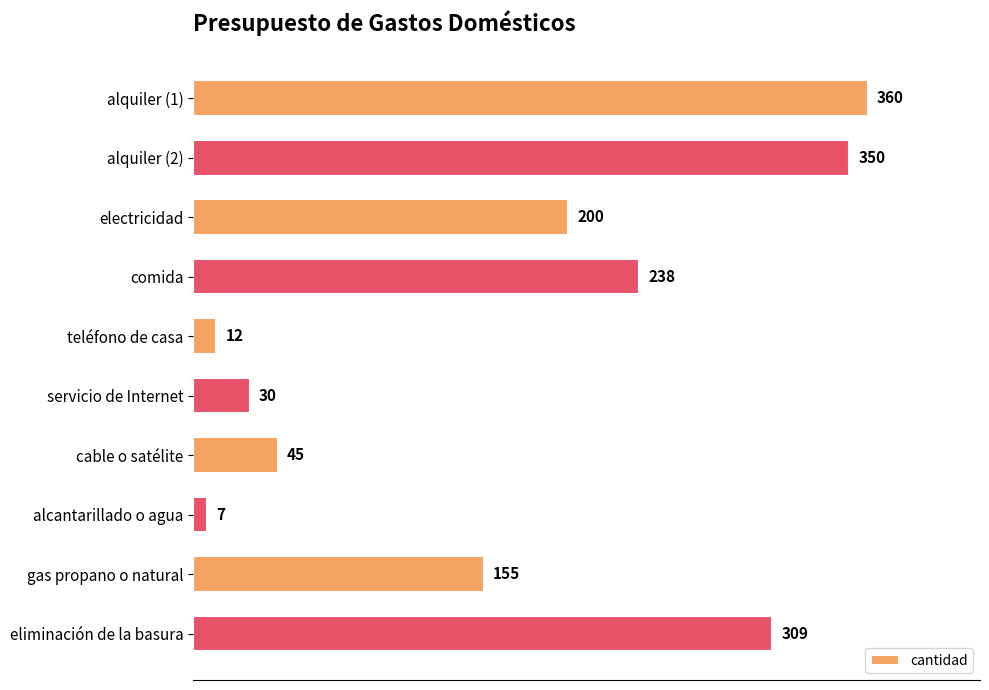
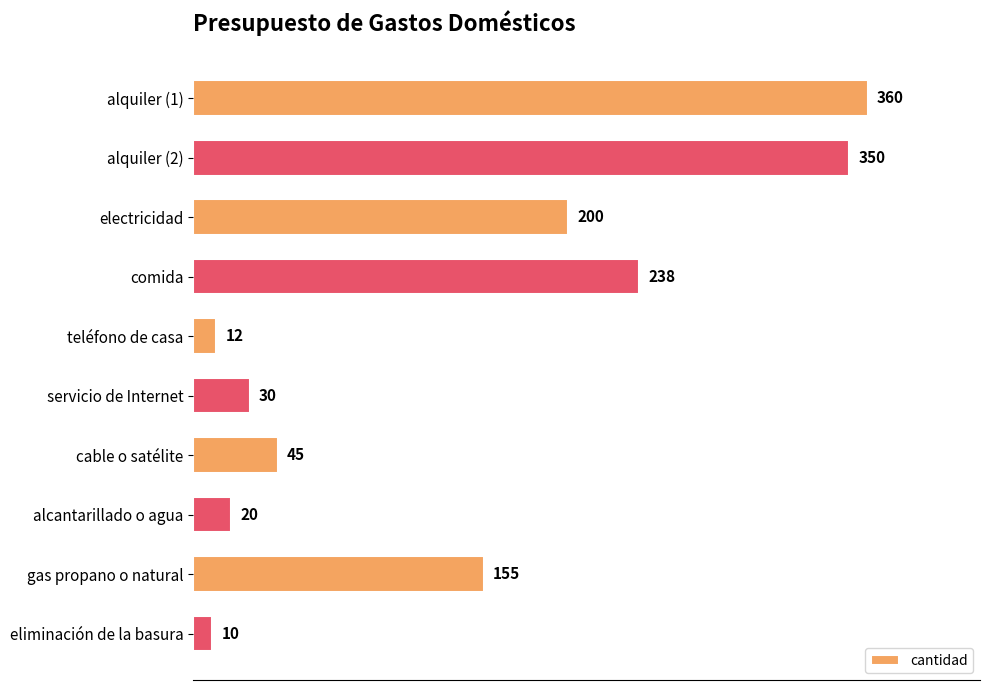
alcantarillado o agua: 7 -> 20
eliminación de la basura: 309 -> 10
